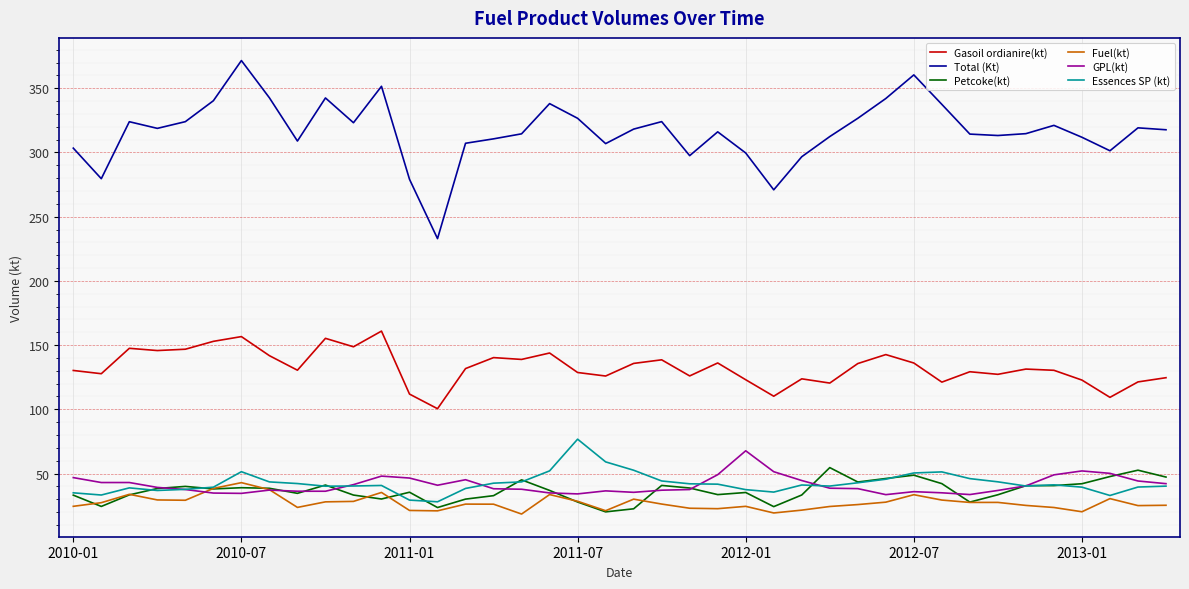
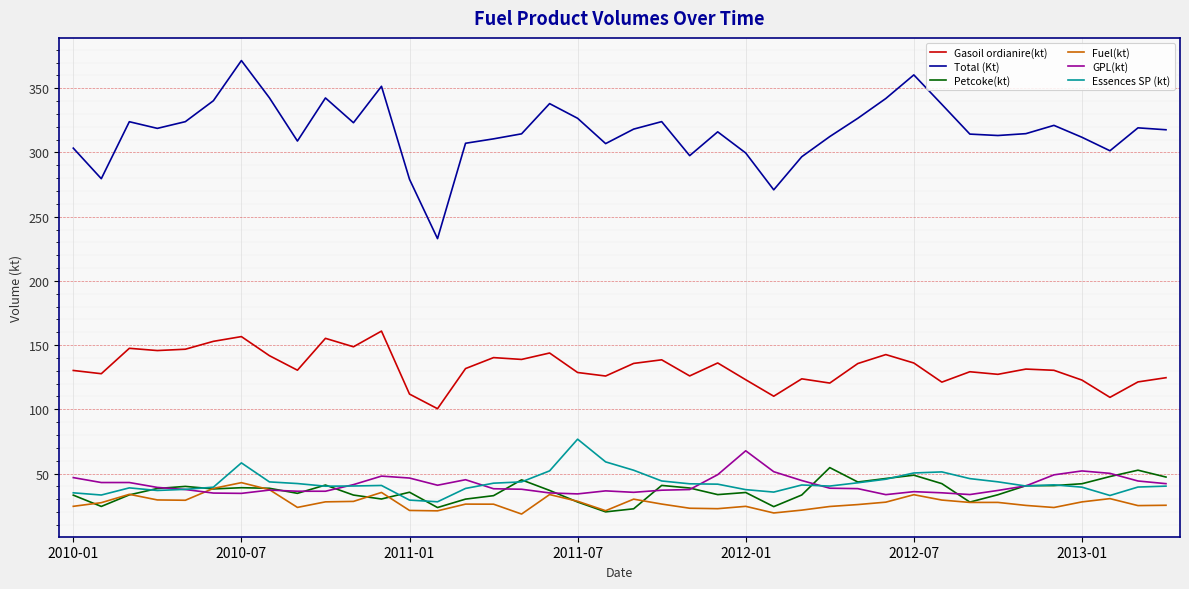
Essences SP (kt), 2010-07: 51 -> 58
Fuel(kt), 2013-01: 20 -> 28
